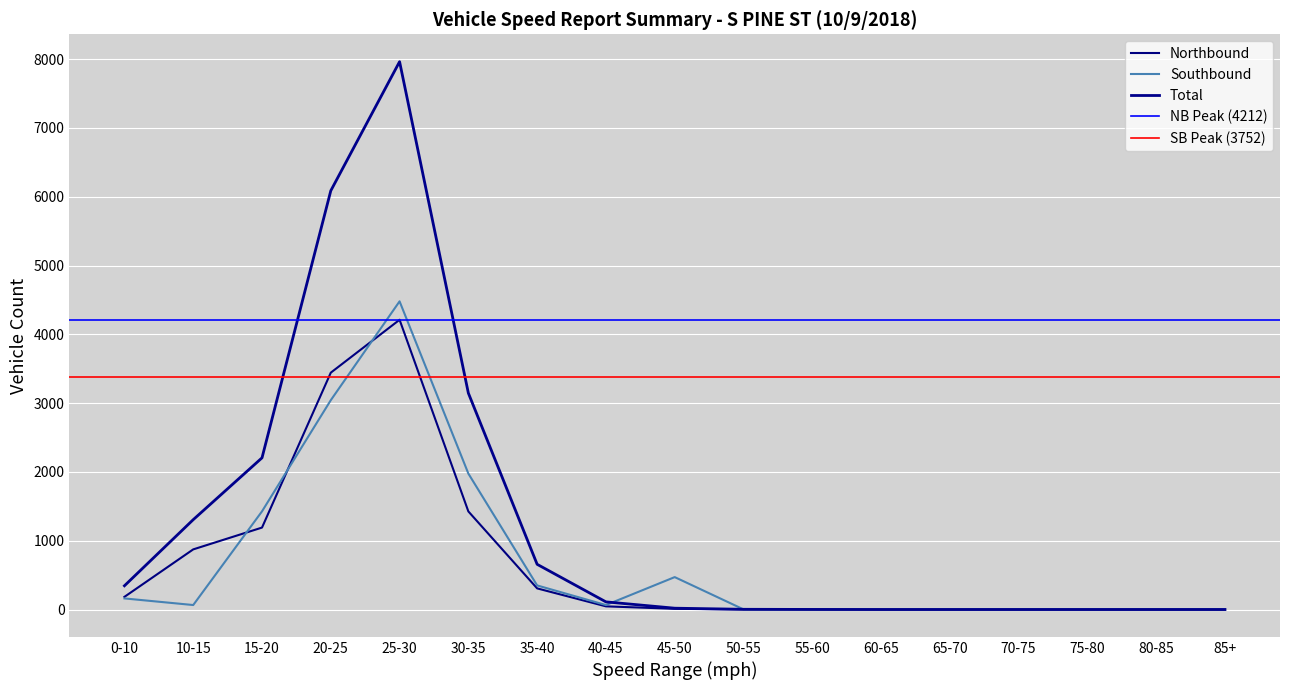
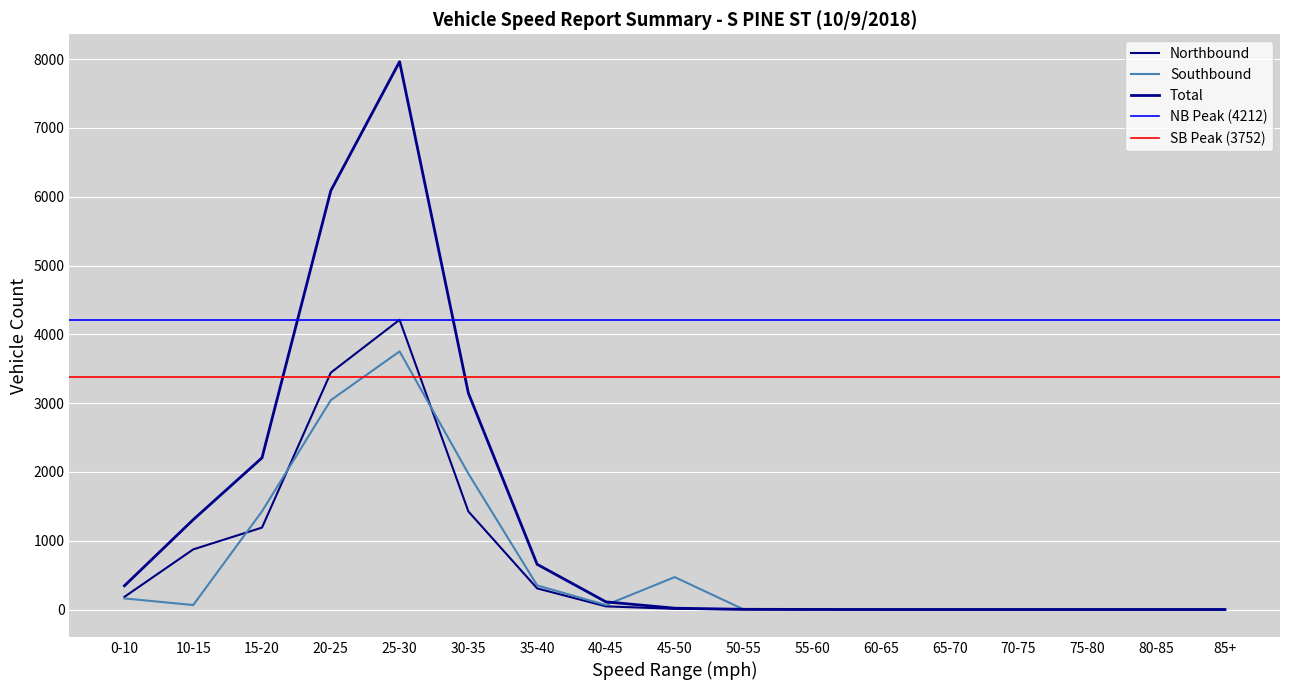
Southbound, 25-30: 4500 -> 3800
